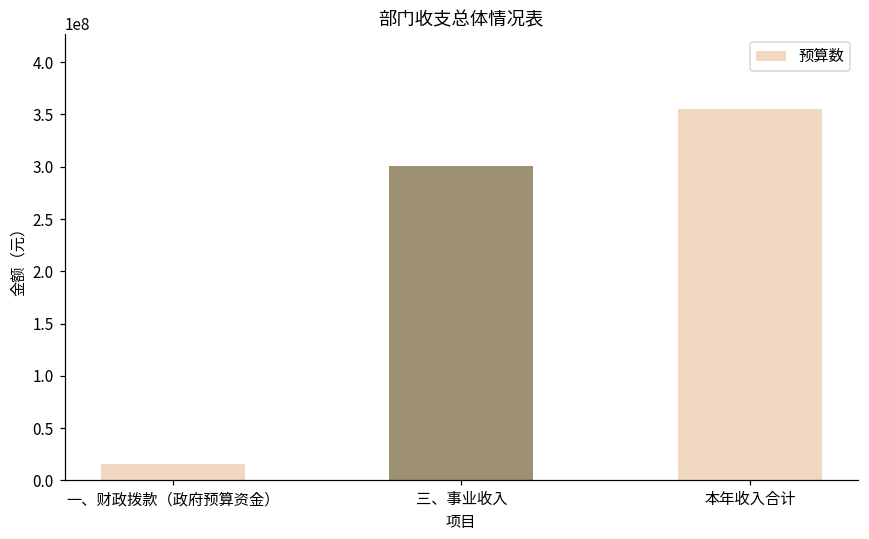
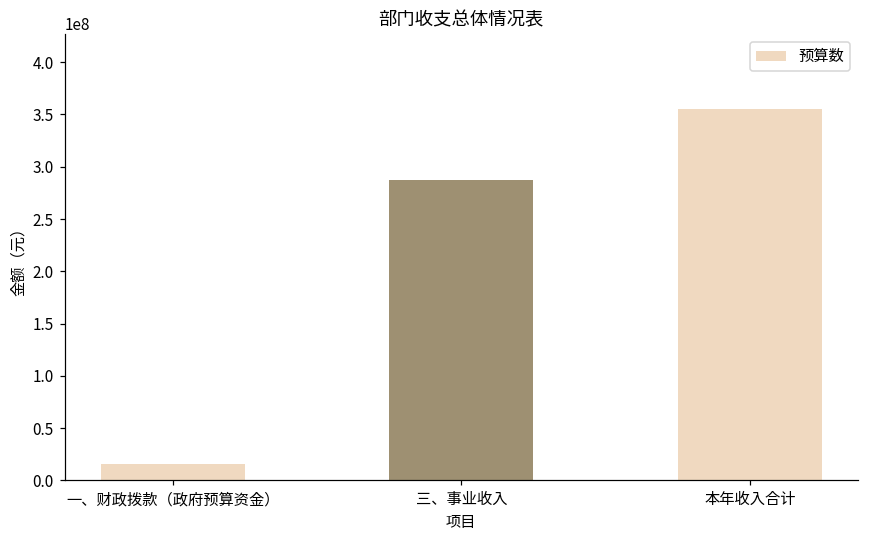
三、事业收入: 300000000 -> 290000000
